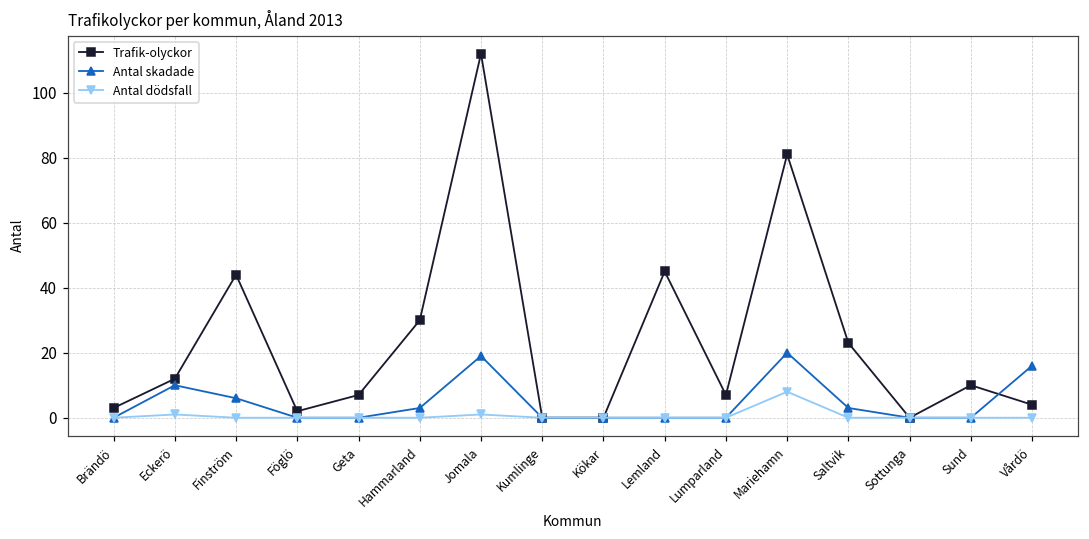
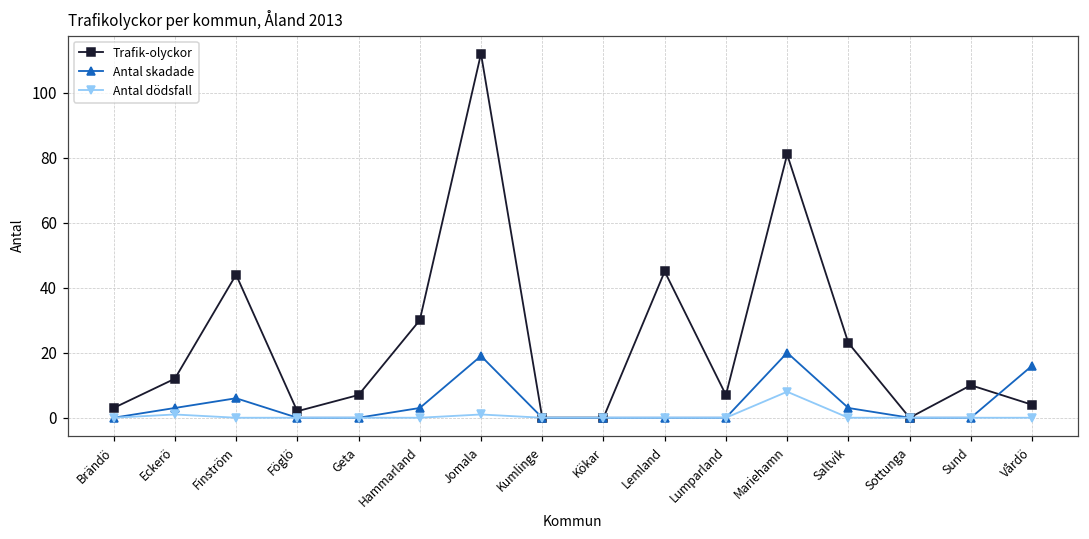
Antal skadade, Eckerö: 10 -> 3
